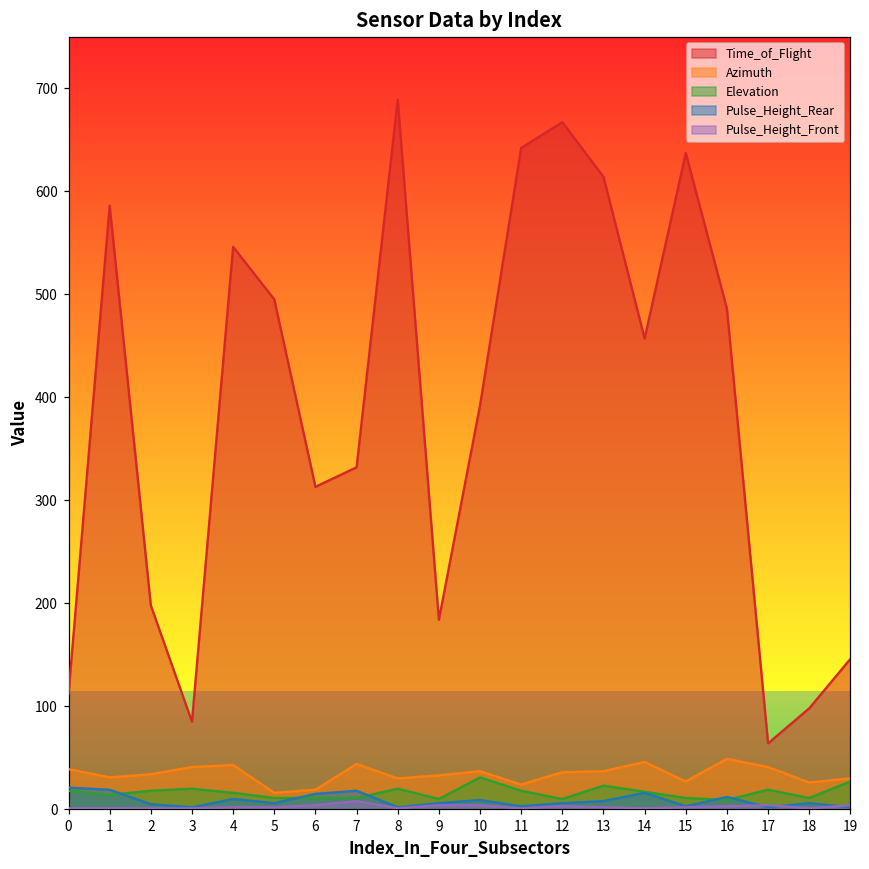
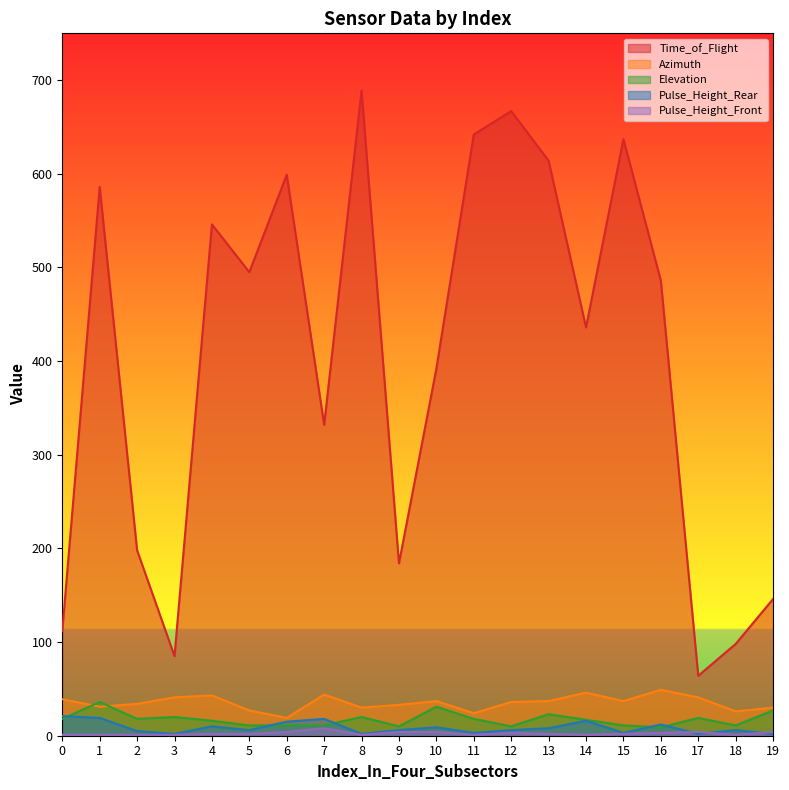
Elevation, 1: 10 -> 40
Azimuth, 5: 20 -> 30
Time_of_Flight, 6: 310 -> 600
Time_of_Flight, 14: 460 -> 440
Azimuth, 15: 30 -> 40
